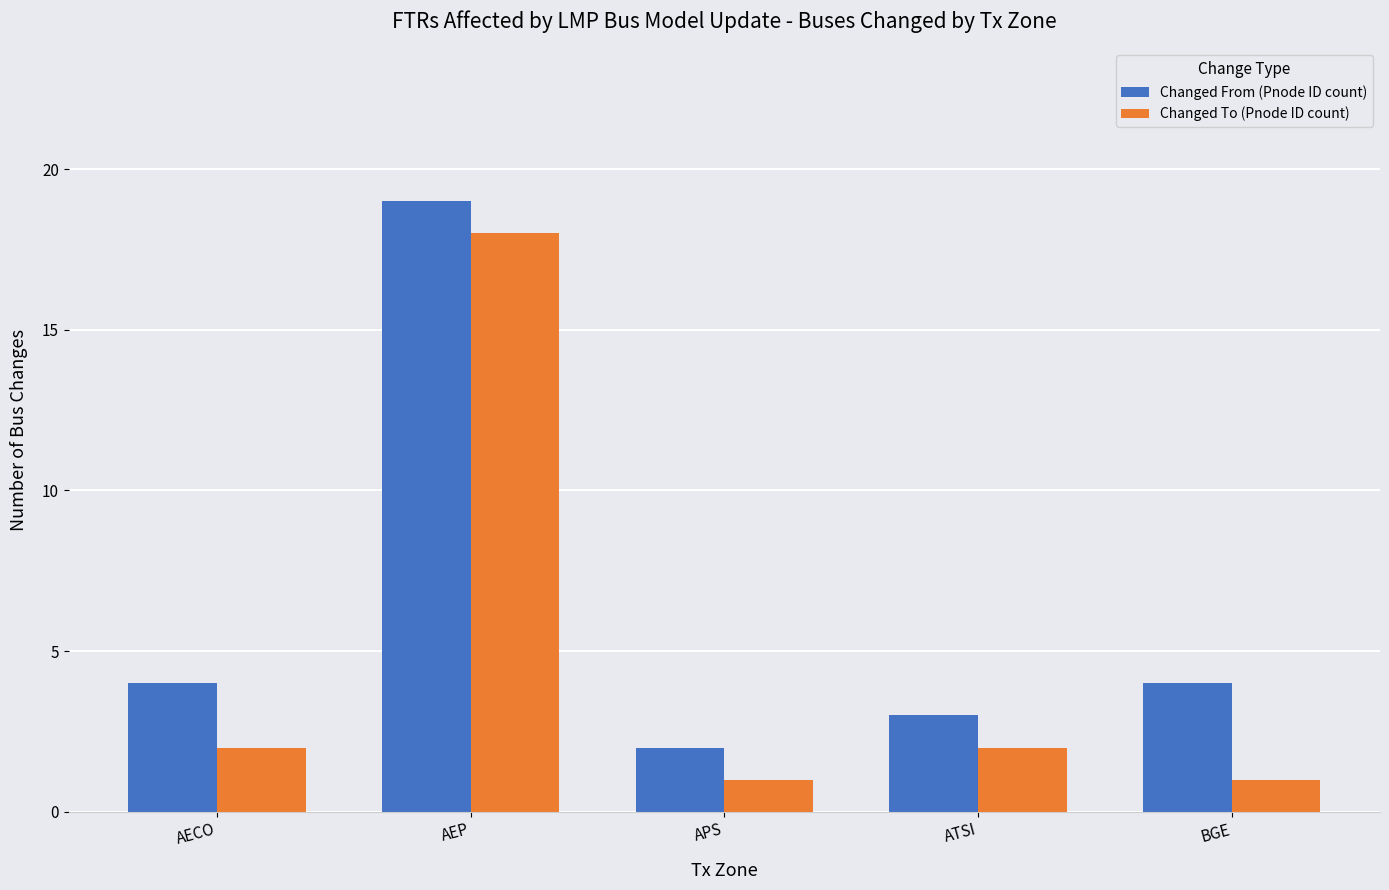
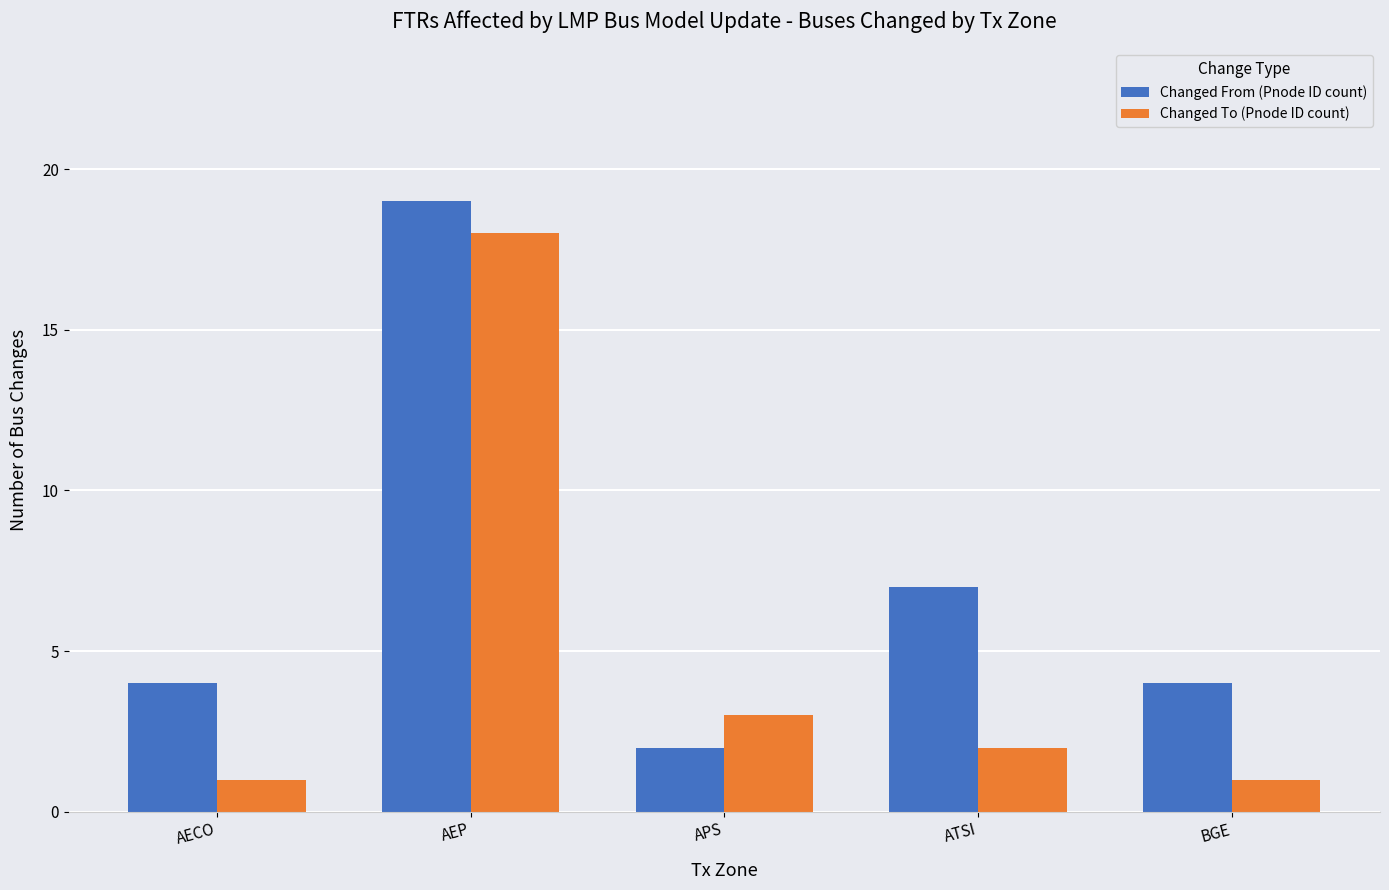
Changed To (Pnode ID count), AECO: 2 -> 1
Changed To (Pnode ID count), APS: 1 -> 3
Changed From (Pnode ID count), ATSI: 3 -> 7
